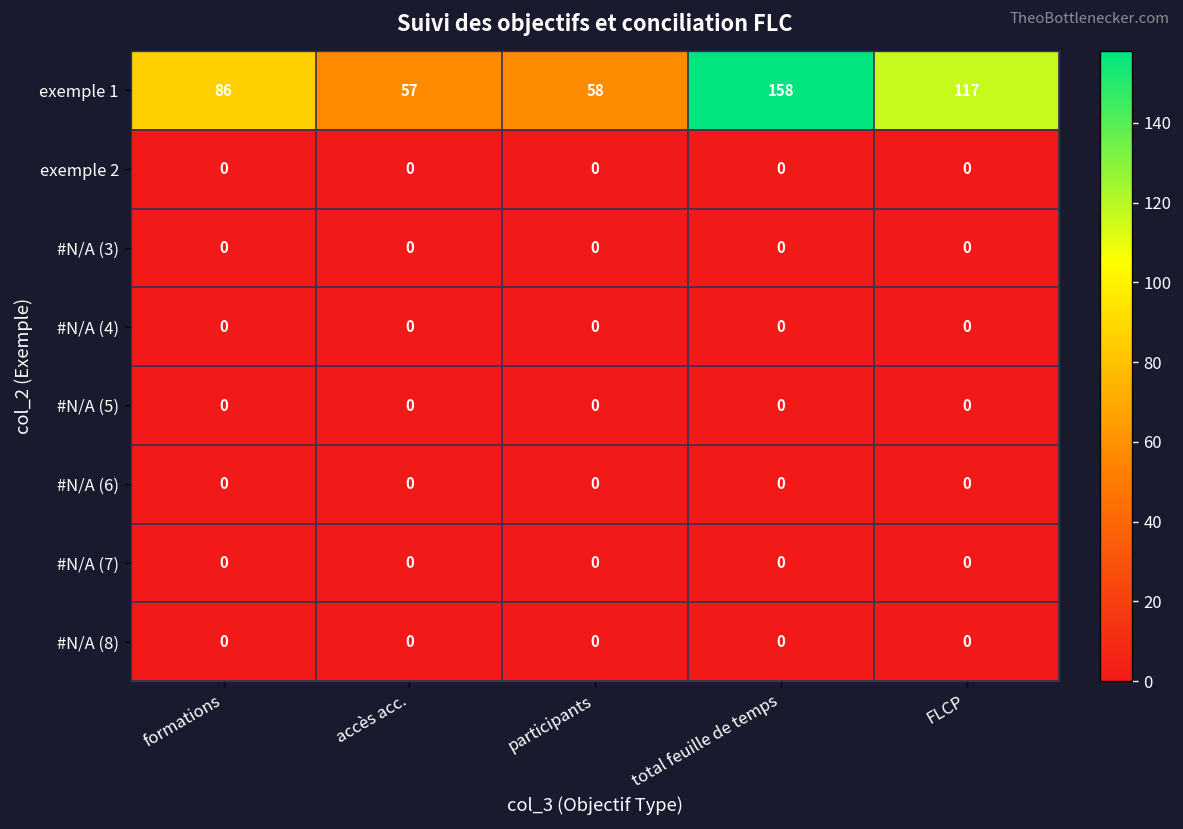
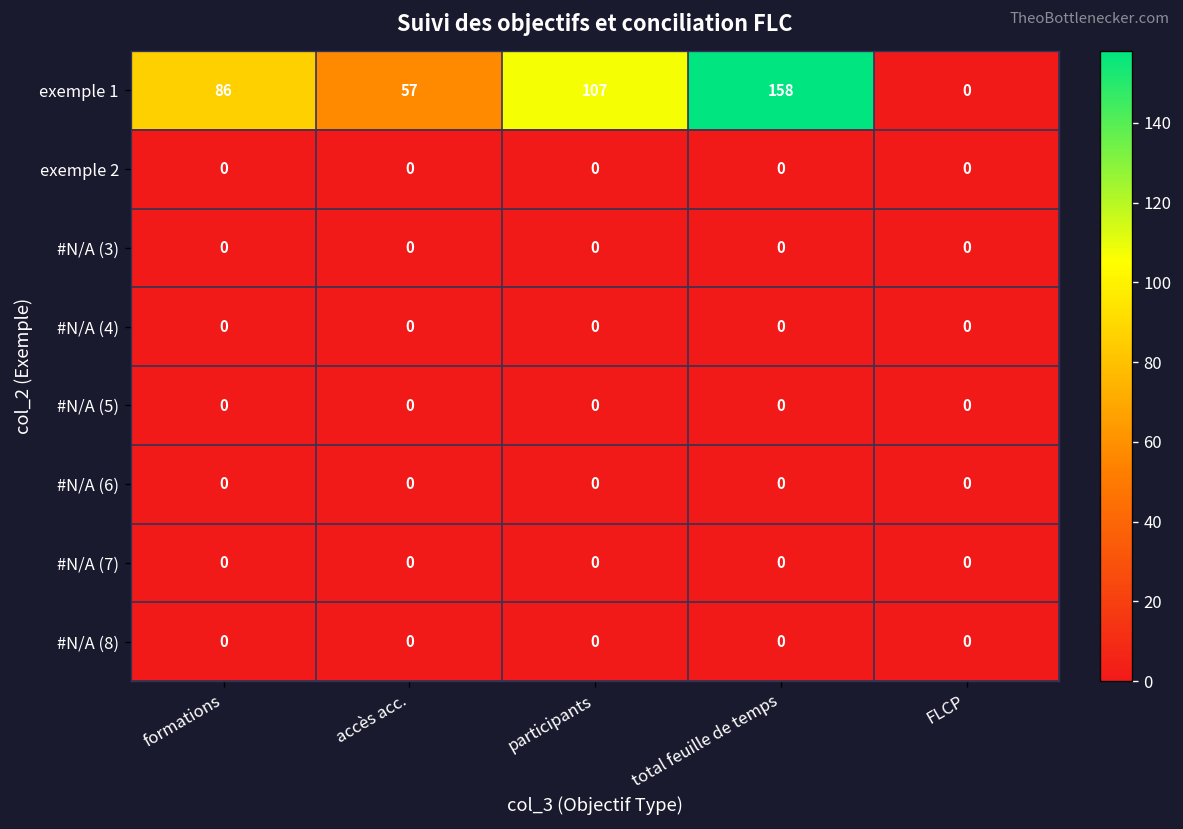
exemple 1, participants: 58 -> 107
exemple 1, FLCP: 117 -> 0
